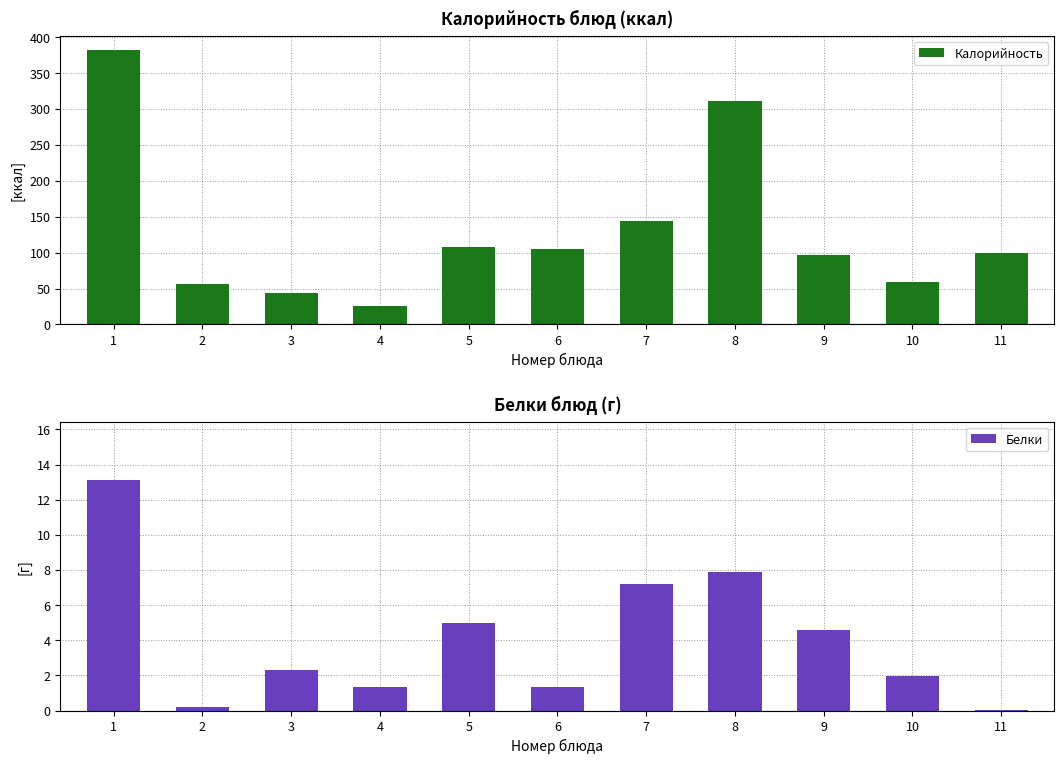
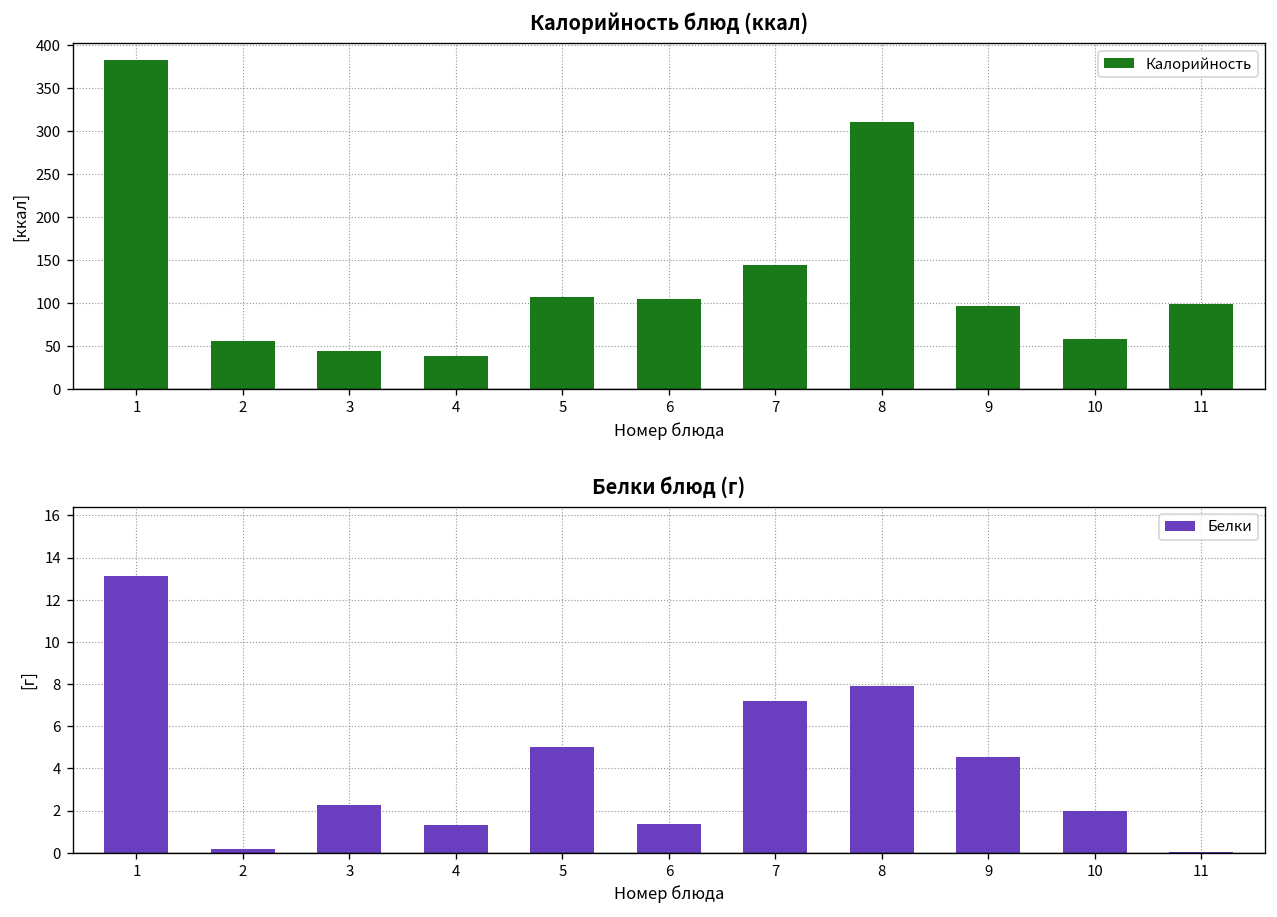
Калорийность блюд (ккал), 4: 30 -> 40
